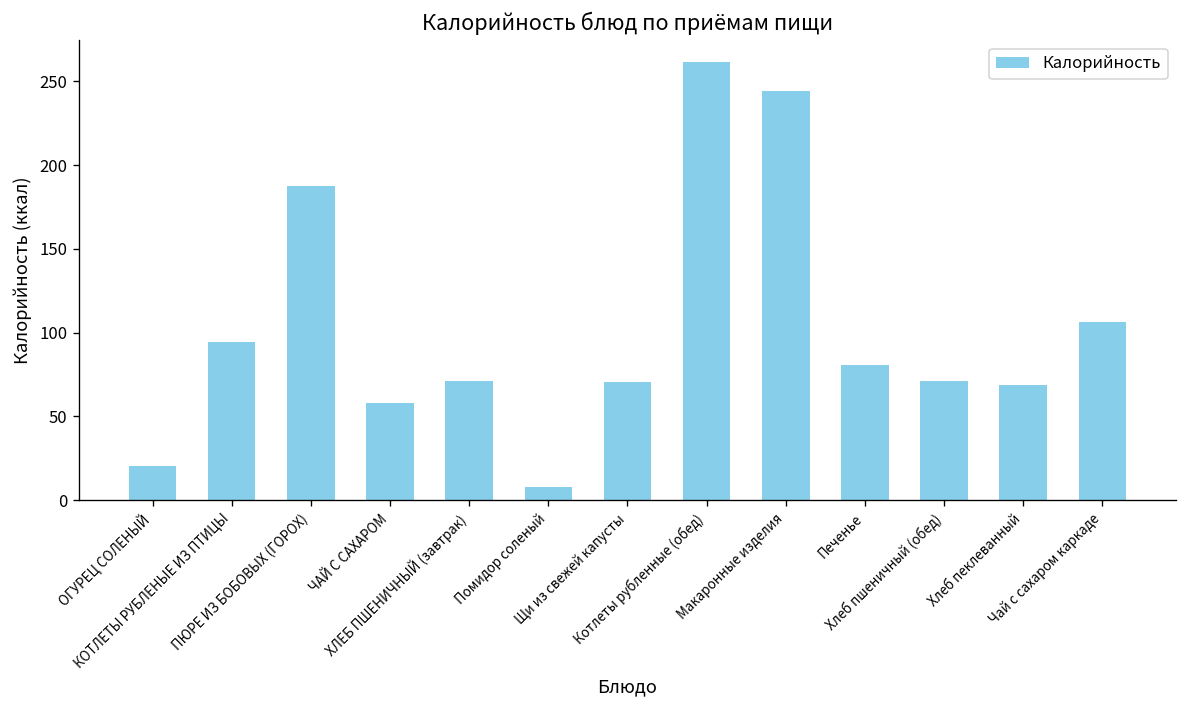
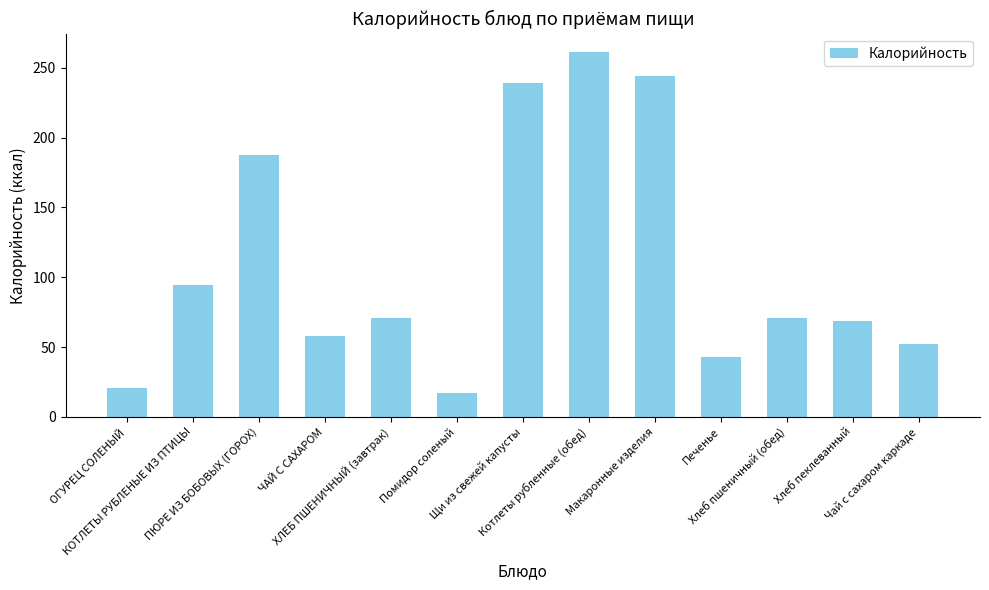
Помидор соленый: 8 -> 17
Щи из свежей капусты: 70 -> 239
Печенье: 81 -> 43
Чай с сахаром каркаде: 107 -> 52
